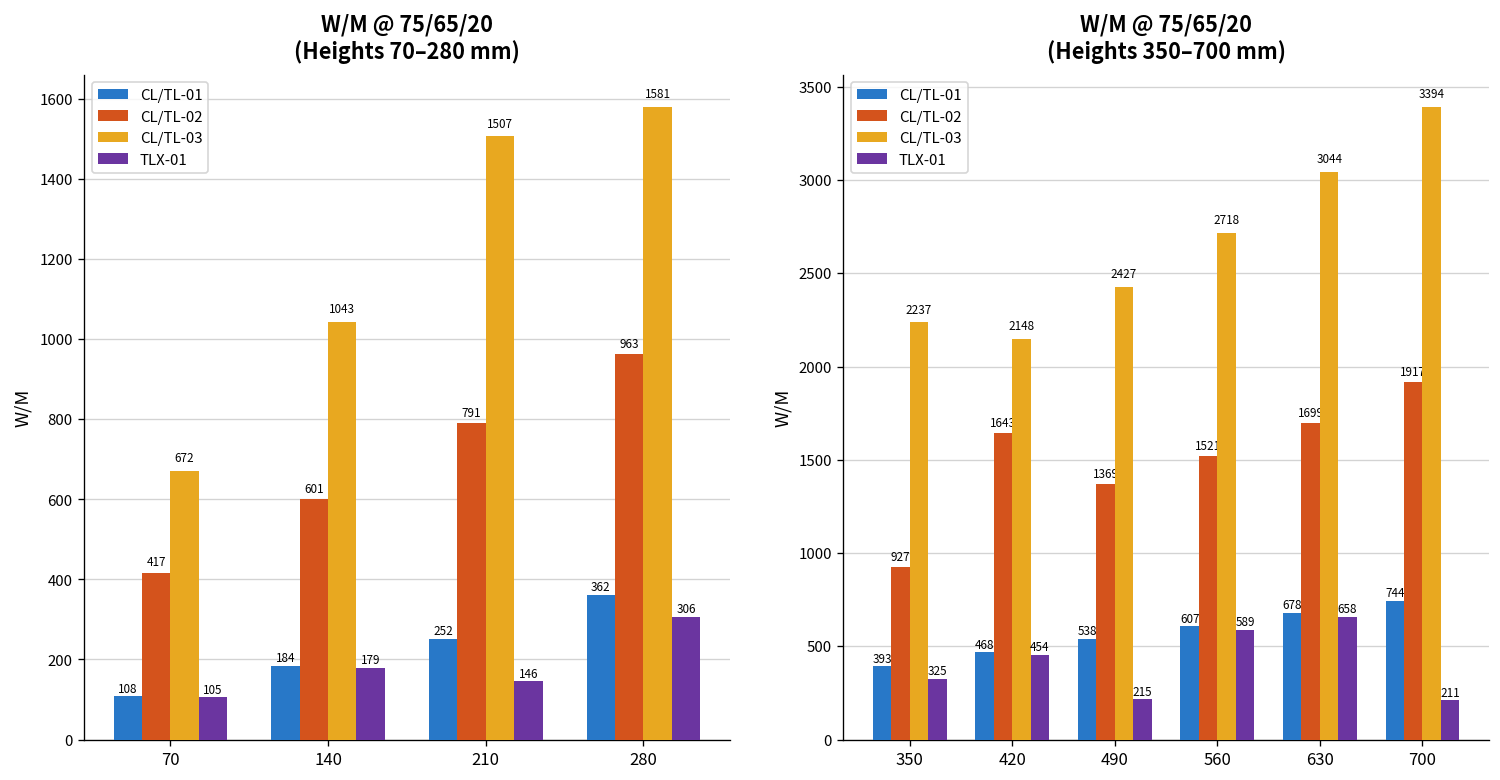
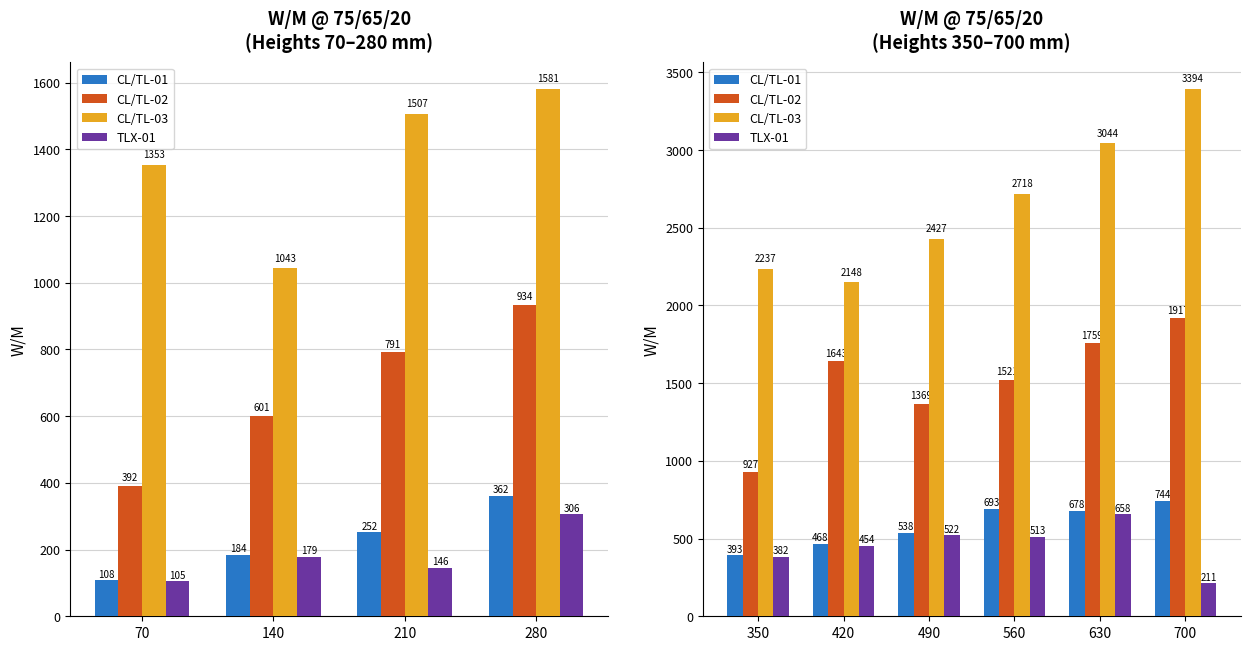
W/M @ 75/65/20 (Heights 70–280 mm), CL/TL-02, 70: 417 -> 392
W/M @ 75/65/20 (Heights 70–280 mm), CL/TL-03, 70: 672 -> 1353
W/M @ 75/65/20 (Heights 70–280 mm), CL/TL-02, 280: 963 -> 934
W/M @ 75/65/20 (Heights 350–700 mm), TLX-01, 350: 325 -> 382
W/M @ 75/65/20 (Heights 350–700 mm), TLX-01, 490: 215 -> 522
W/M @ 75/65/20 (Heights 350–700 mm), CL/TL-01, 560: 607 -> 693
W/M @ 75/65/20 (Heights 350–700 mm), TLX-01, 560: 589 -> 513
W/M @ 75/65/20 (Heights 350–700 mm), CL/TL-02, 630: 1699 -> 1759
